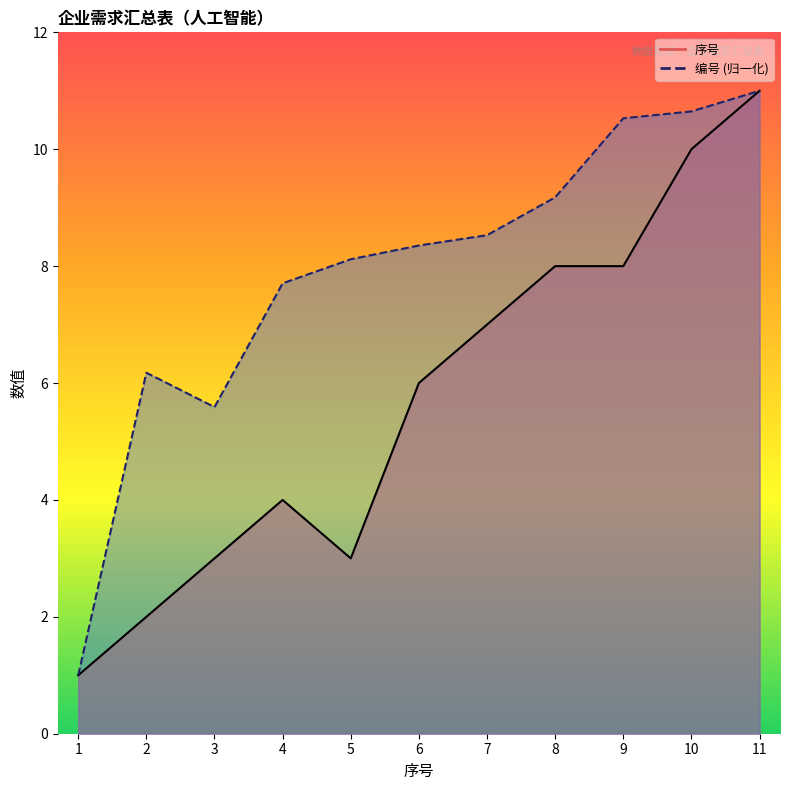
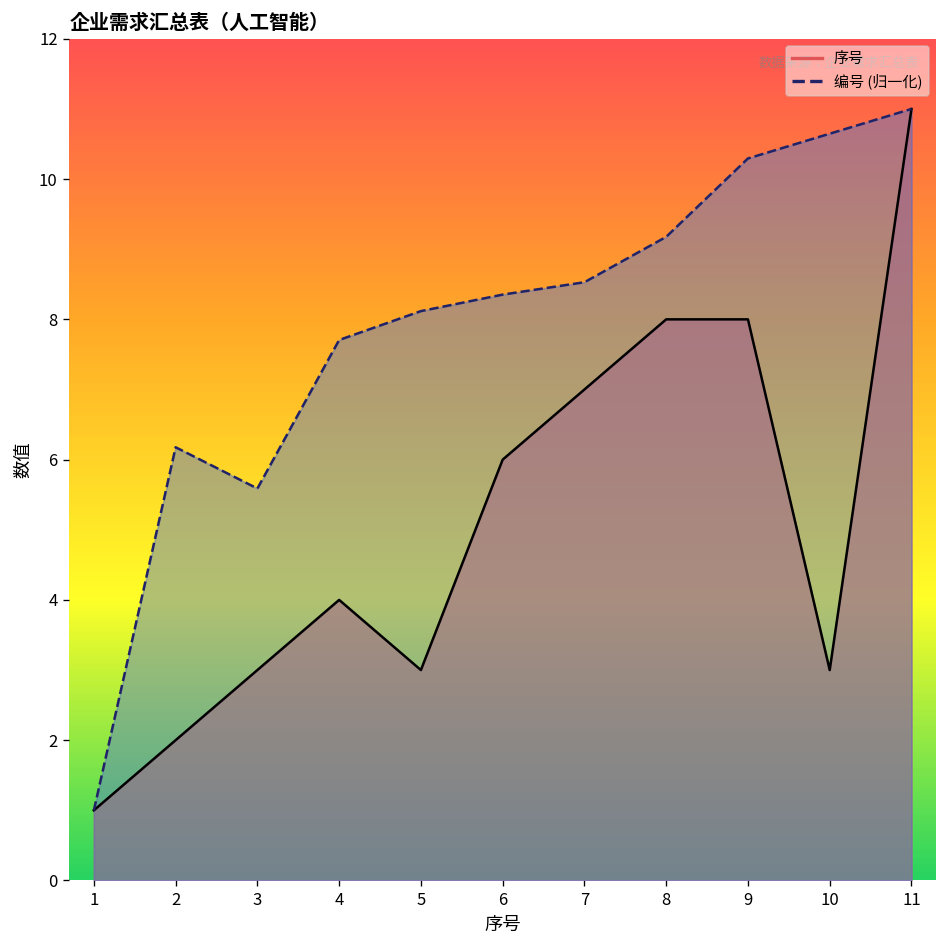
编号 (归一化), 9: 10.5 -> 10.3
序号, 10: 10 -> 3
